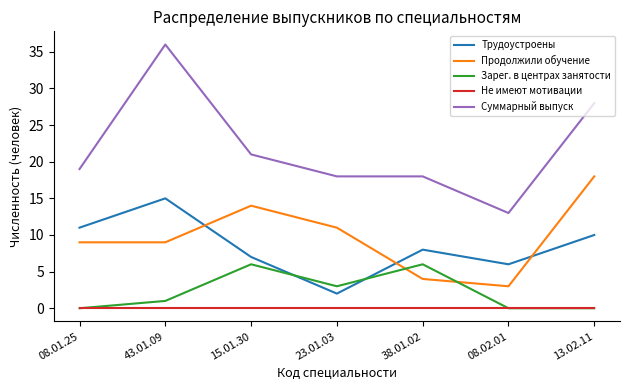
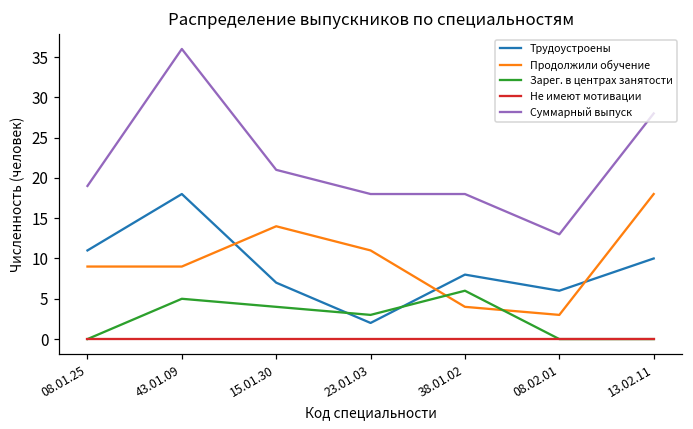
Трудоустроены, 43.01.09: 15 -> 18
Зарег. в центрах занятости, 43.01.09: 1 -> 5
Зарег. в центрах занятости, 15.01.30: 6 -> 4
